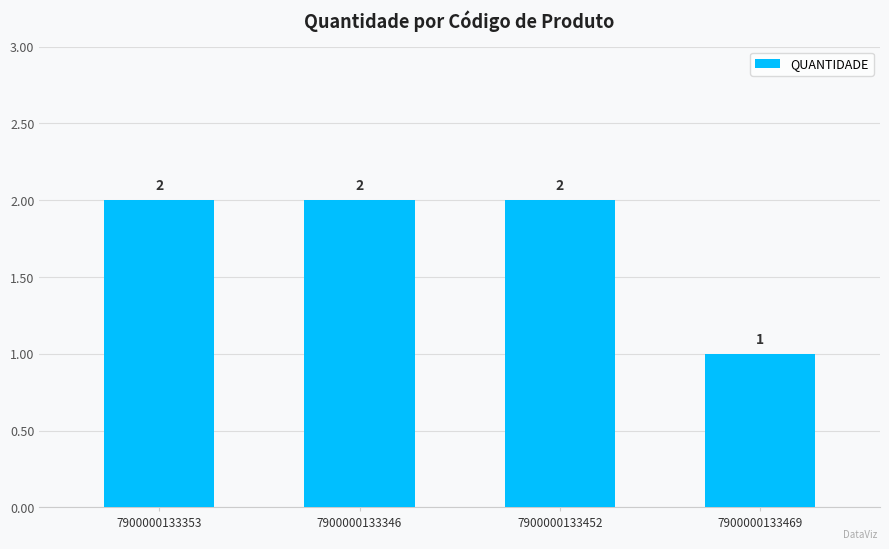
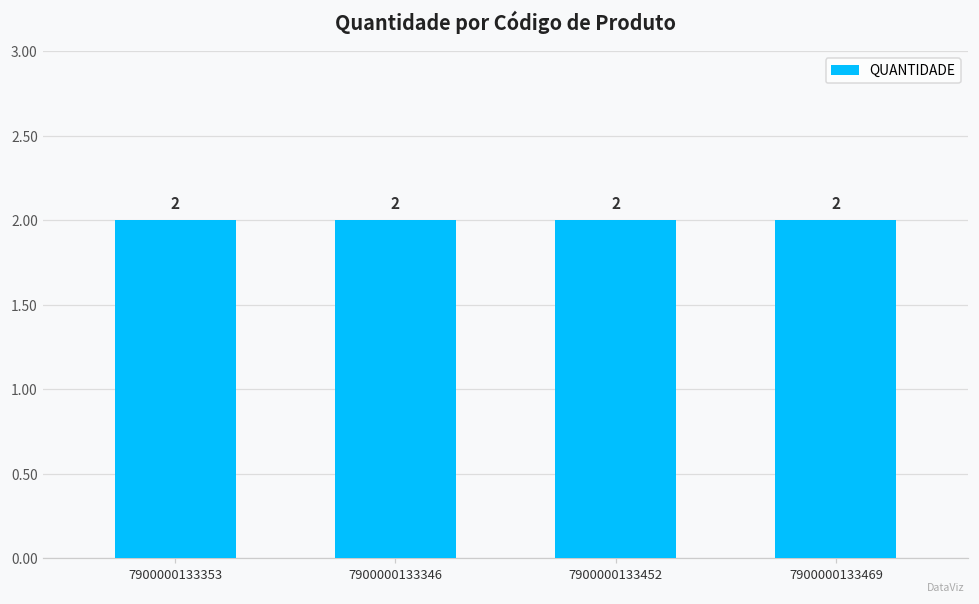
7900000133469: 1 -> 2
